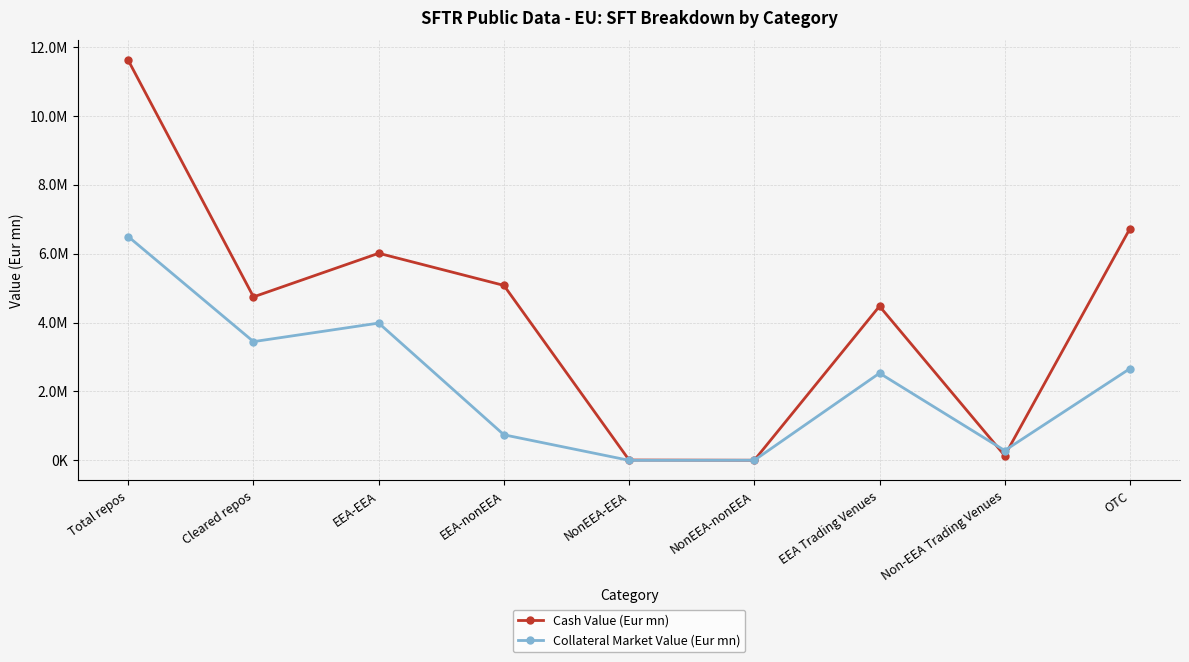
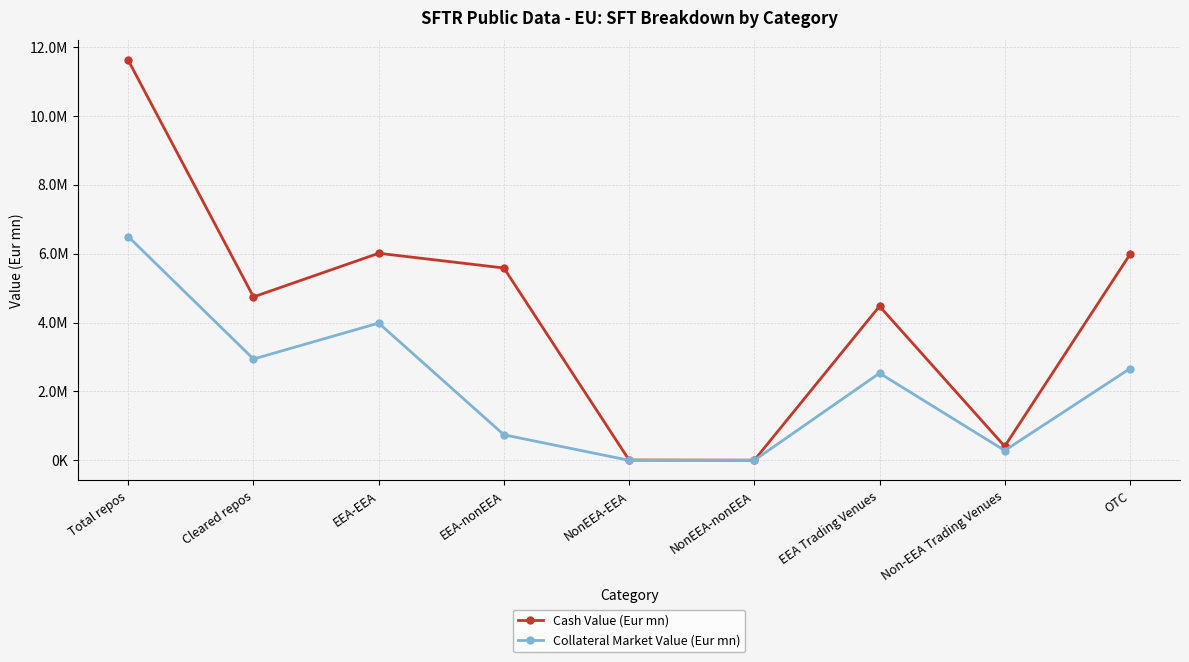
Collateral Market Value (Eur mn), Cleared repos: 3400000 -> 2900000
Cash Value (Eur mn), EEA-nonEEA: 5100000 -> 5600000
Cash Value (Eur mn), Non-EEA Trading Venues: 100000 -> 400000
Cash Value (Eur mn), OTC: 6700000 -> 6000000
